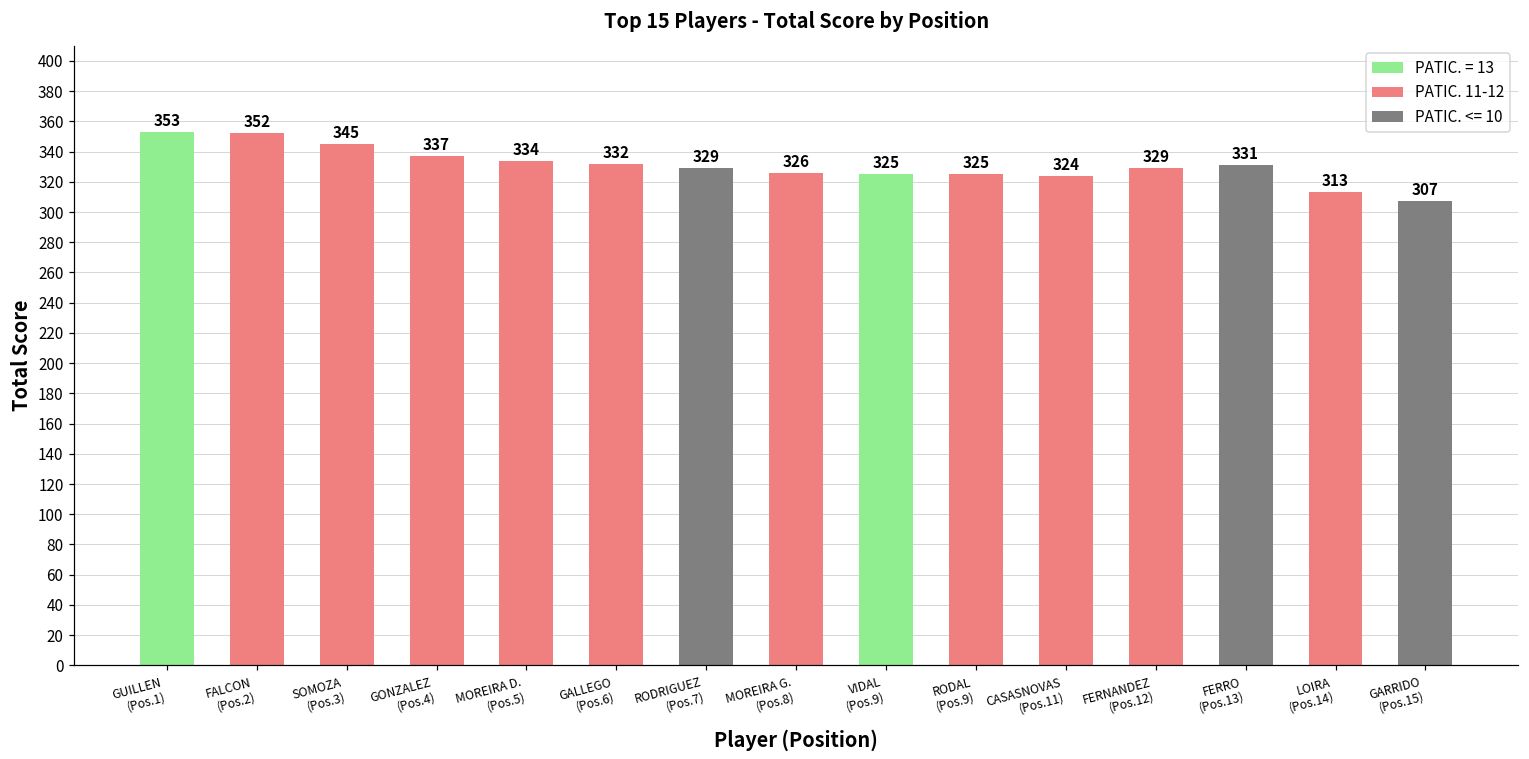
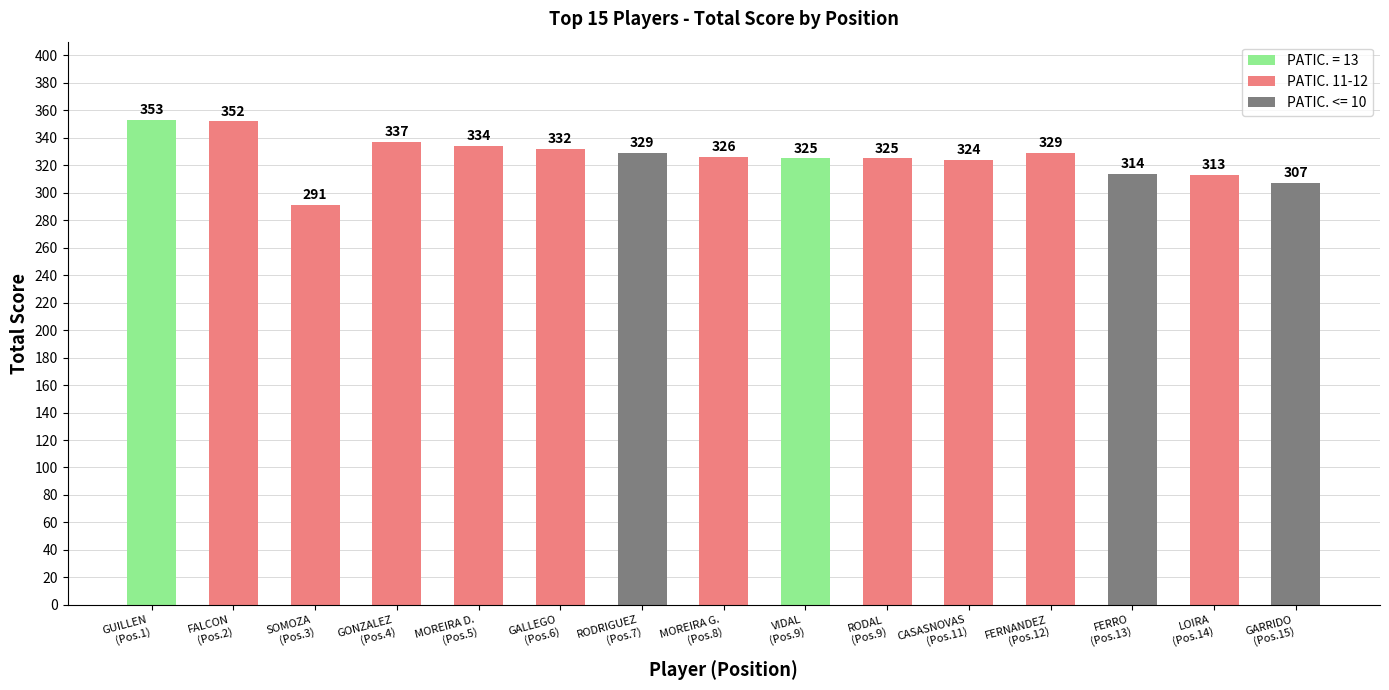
SOMOZA (Pos.3): 345 -> 291
FERRO (Pos.13): 331 -> 314
